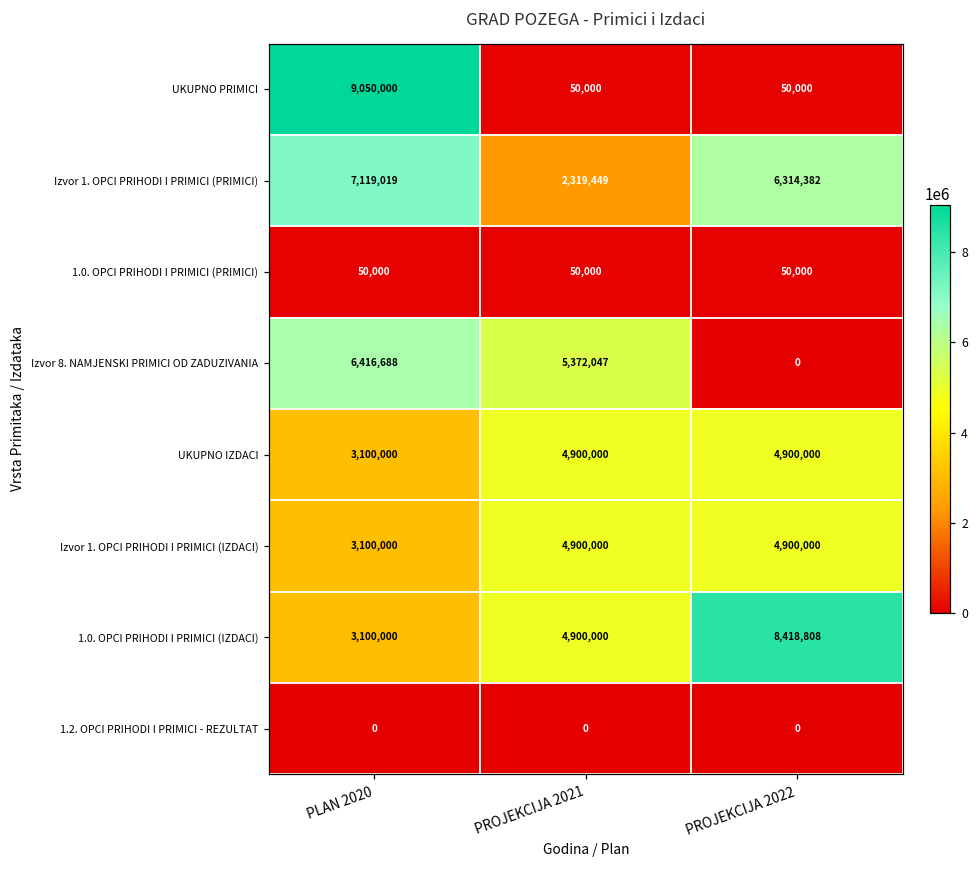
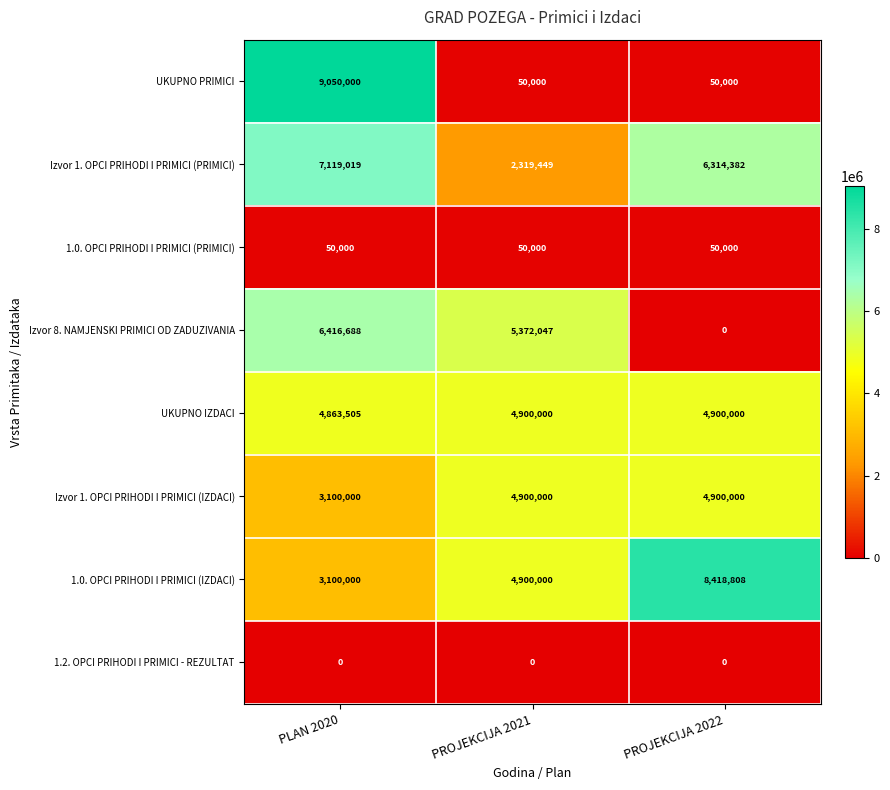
UKUPNO IZDACI, PLAN 2020: 3,100,000 -> 4,863,505
